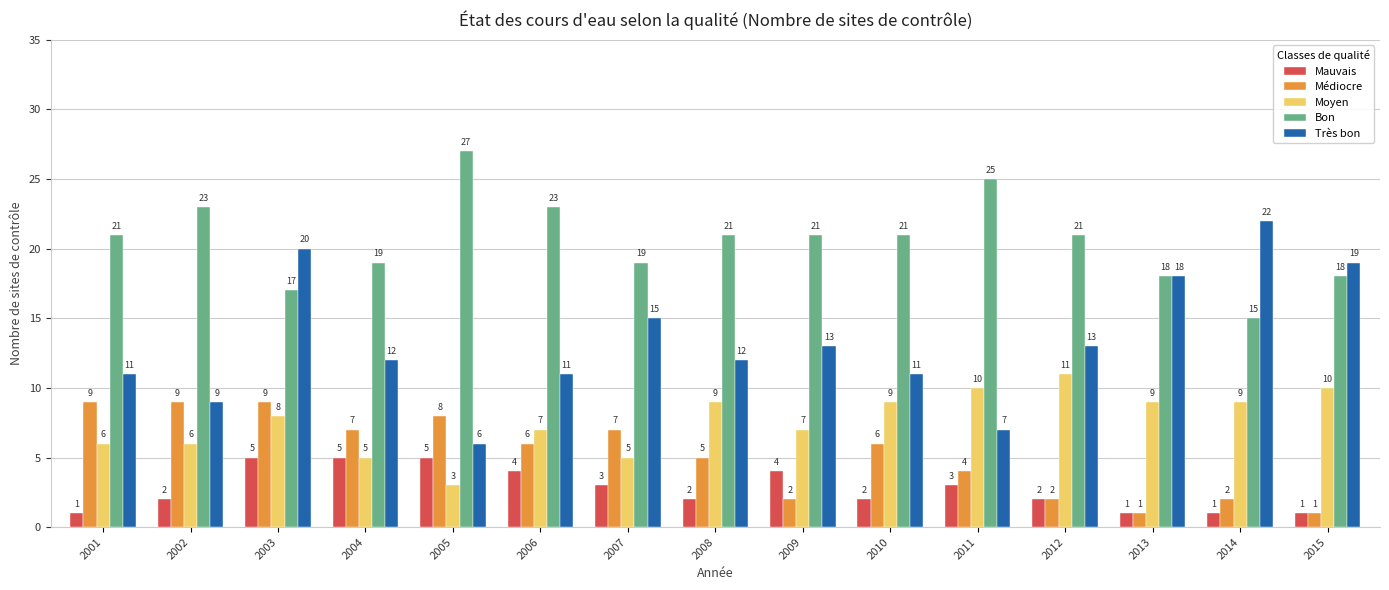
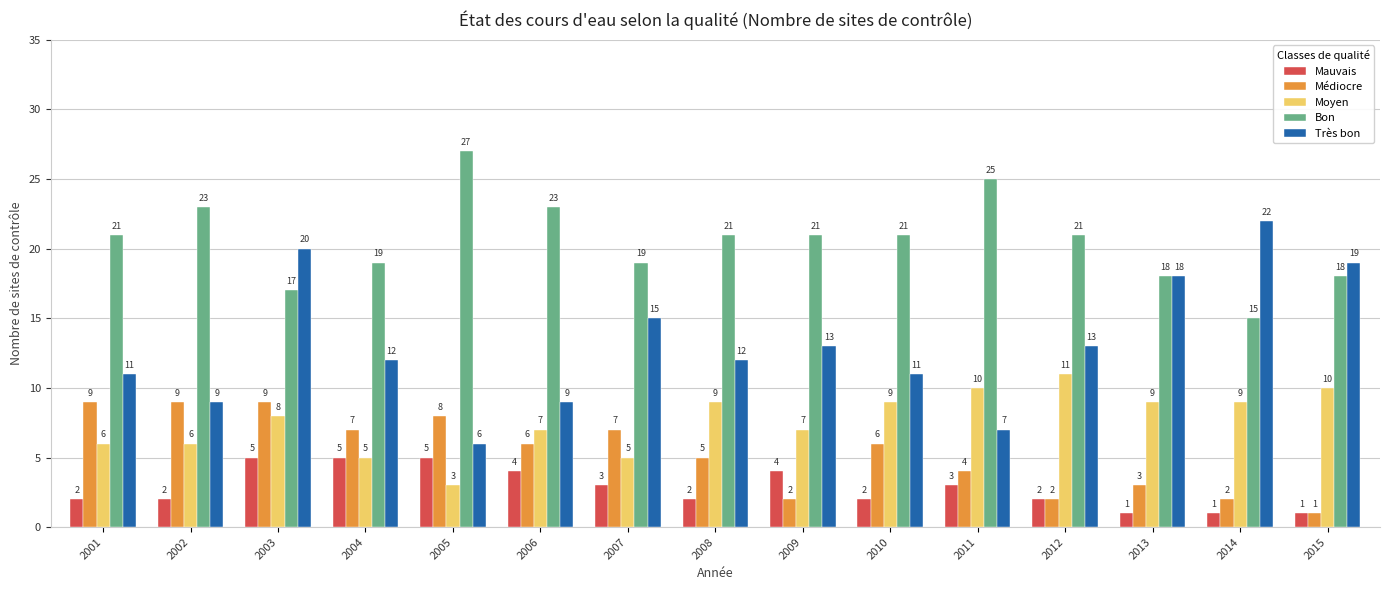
Mauvais, 2001: 1 -> 2
Très bon, 2006: 11 -> 9
Médiocre, 2013: 1 -> 3
